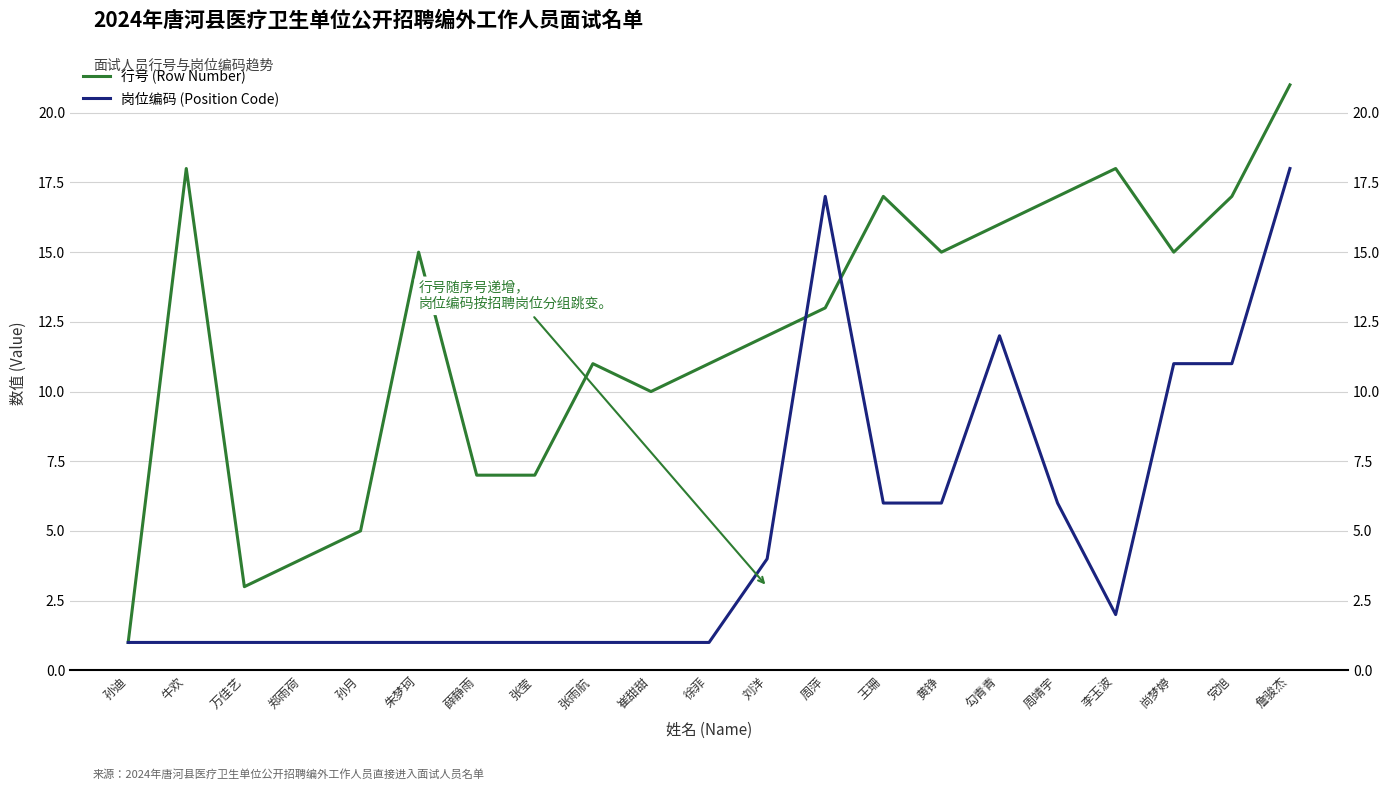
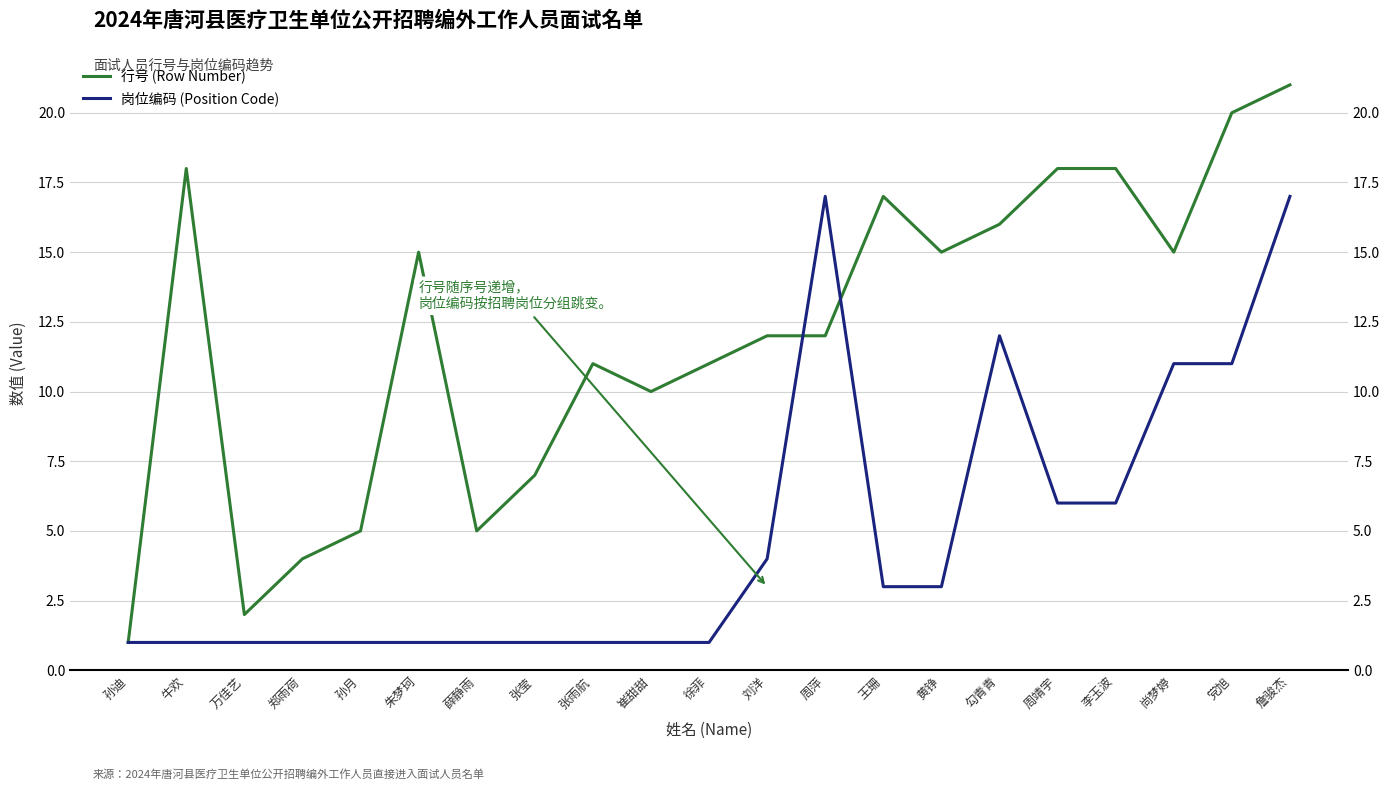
行号 (Row Number), 万佳艺: 3 -> 2
行号 (Row Number), 薛静雨: 7 -> 5
行号 (Row Number), 周萍: 13 -> 12
岗位编码 (Position Code), 王珊: 6 -> 3
岗位编码 (Position Code), 黄铮: 6 -> 3
行号 (Row Number), 周靖宇: 17 -> 18
岗位编码 (Position Code), 李玉波: 2 -> 6
行号 (Row Number), 党旭: 17 -> 20
岗位编码 (Position Code), 詹骏杰: 18 -> 17
